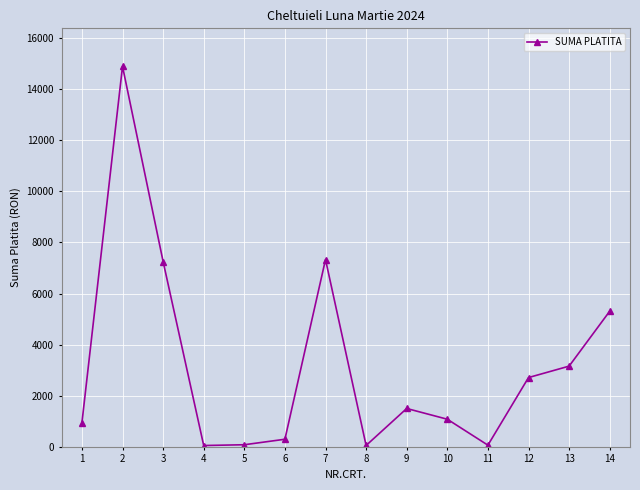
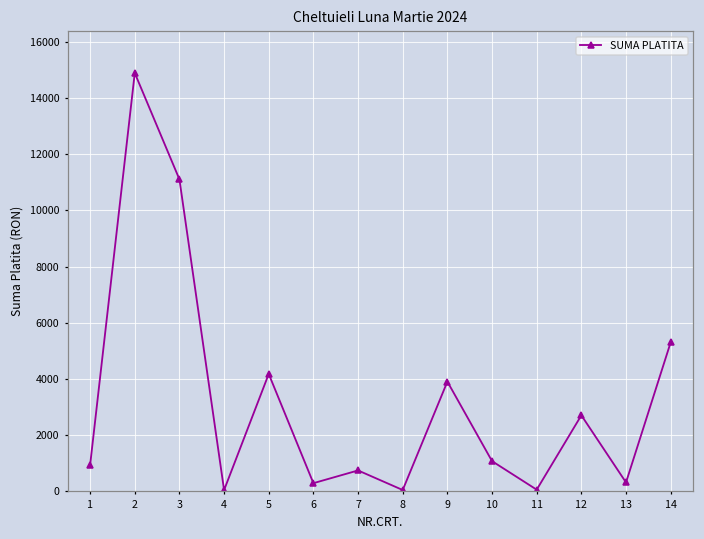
3: 7300 -> 11100
5: 100 -> 4200
7: 7300 -> 700
9: 1500 -> 3900
13: 3200 -> 300
